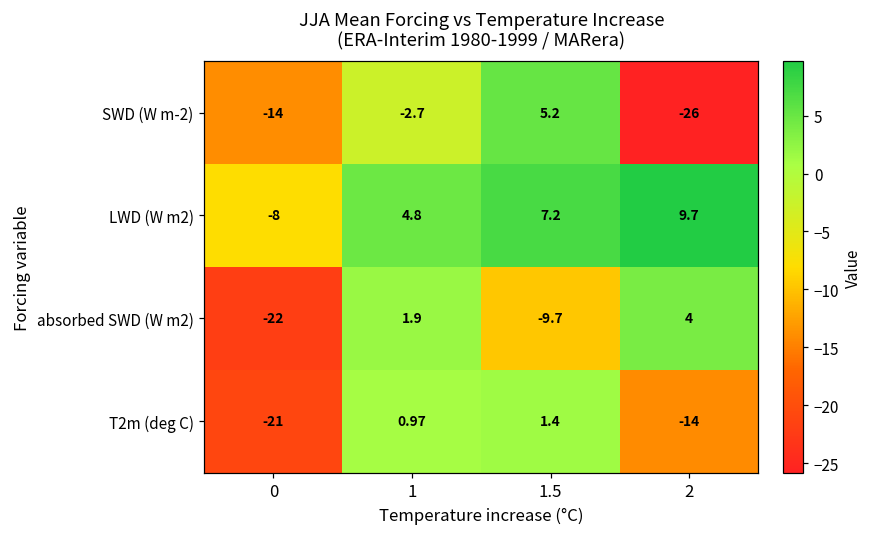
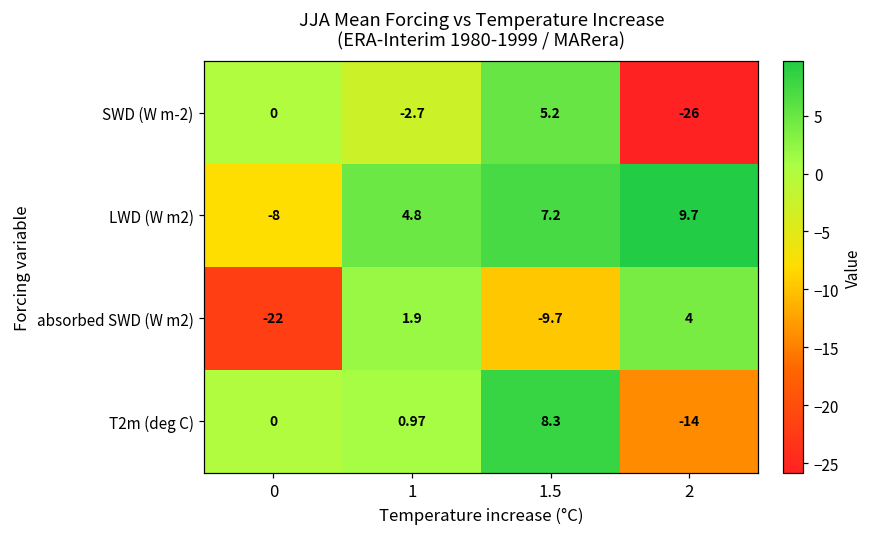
SWD (W m-2), 0: -14 -> 0
T2m (deg C), 0: -21 -> 0
T2m (deg C), 1.5: 1.4 -> 8.3
